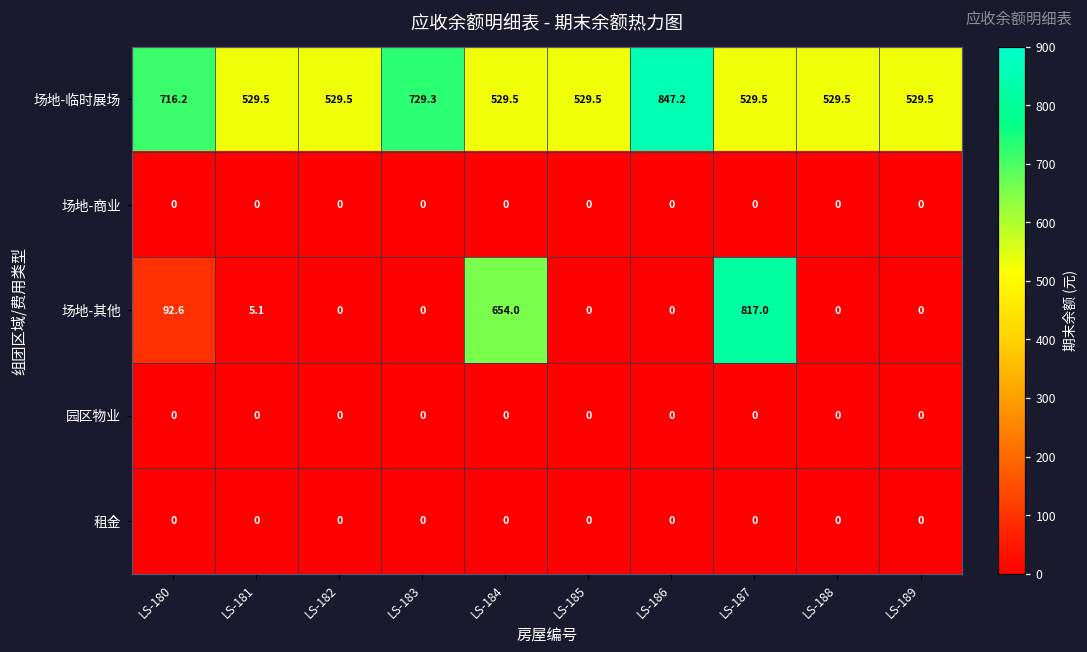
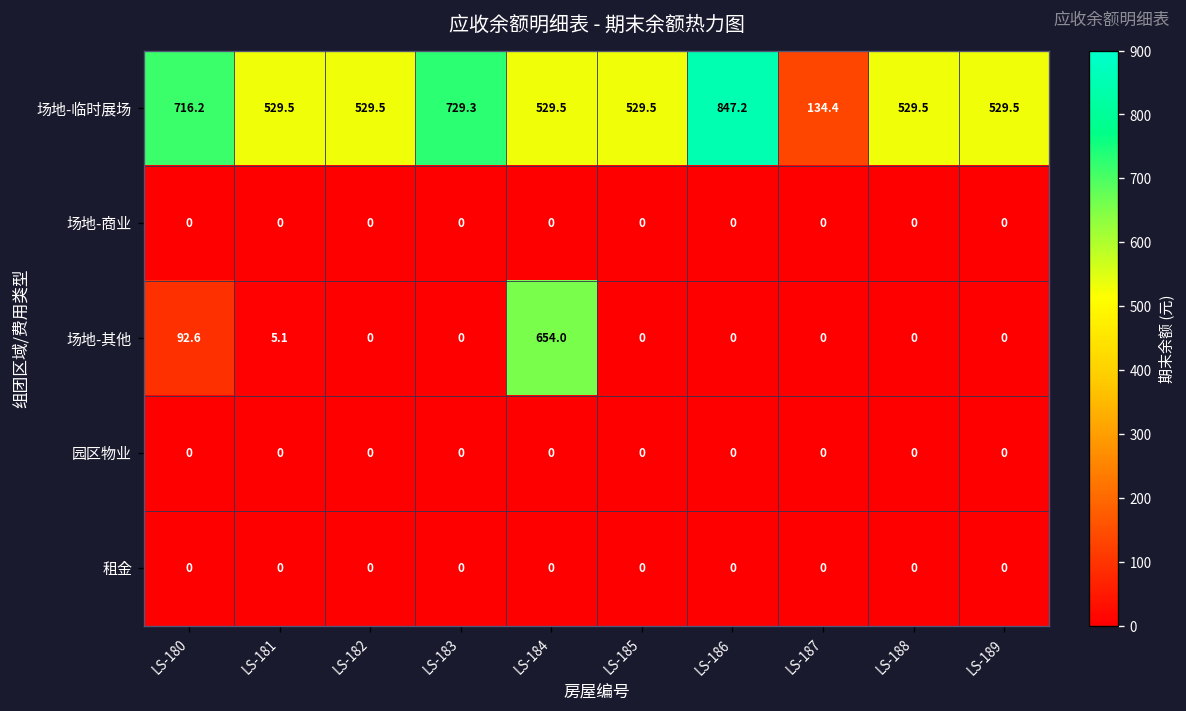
场地-临时展场, LS-187: 529.5 -> 134.4
场地-其他, LS-187: 817.0 -> 0
